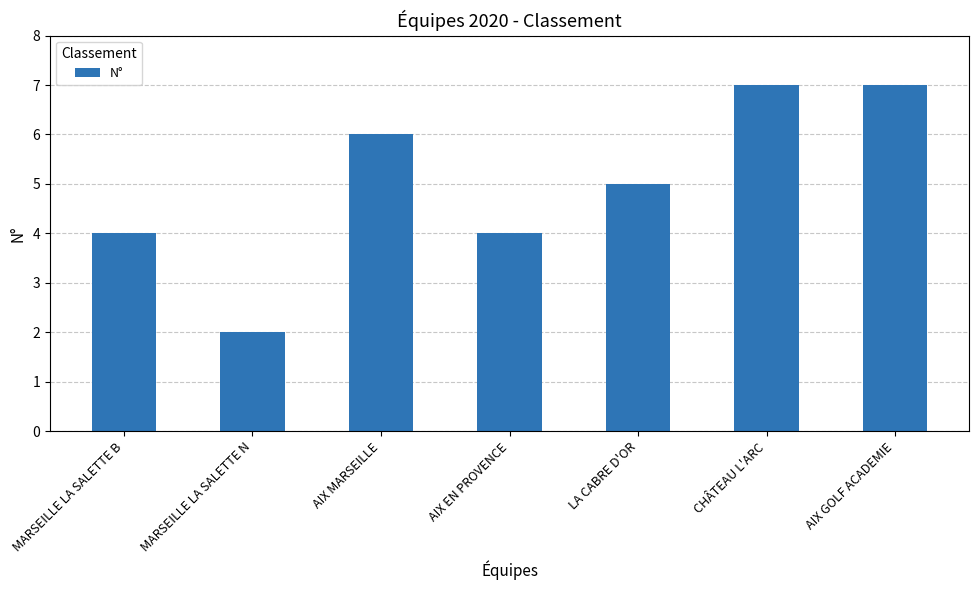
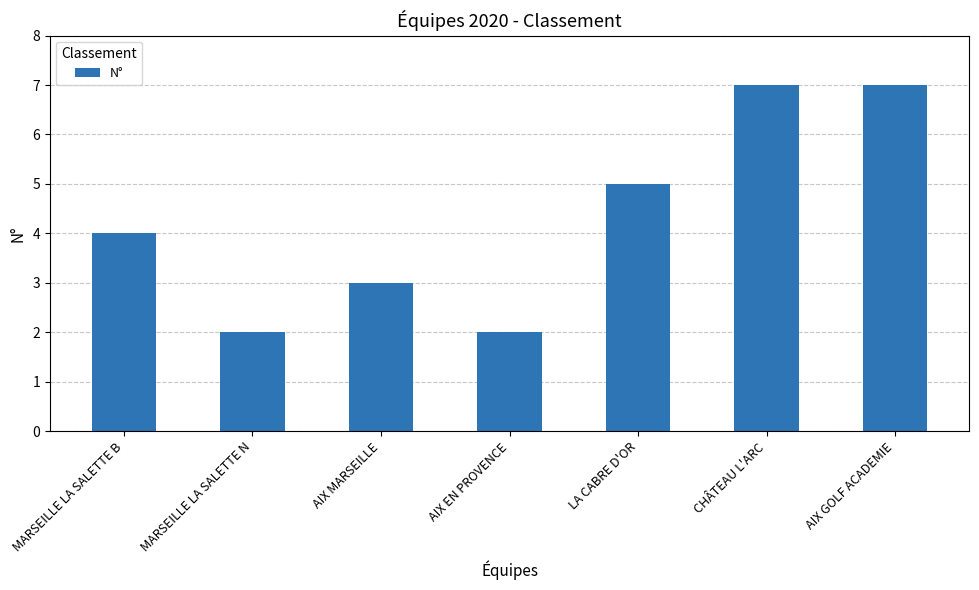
AIX MARSEILLE: 6 -> 3
AIX EN PROVENCE: 4 -> 2
